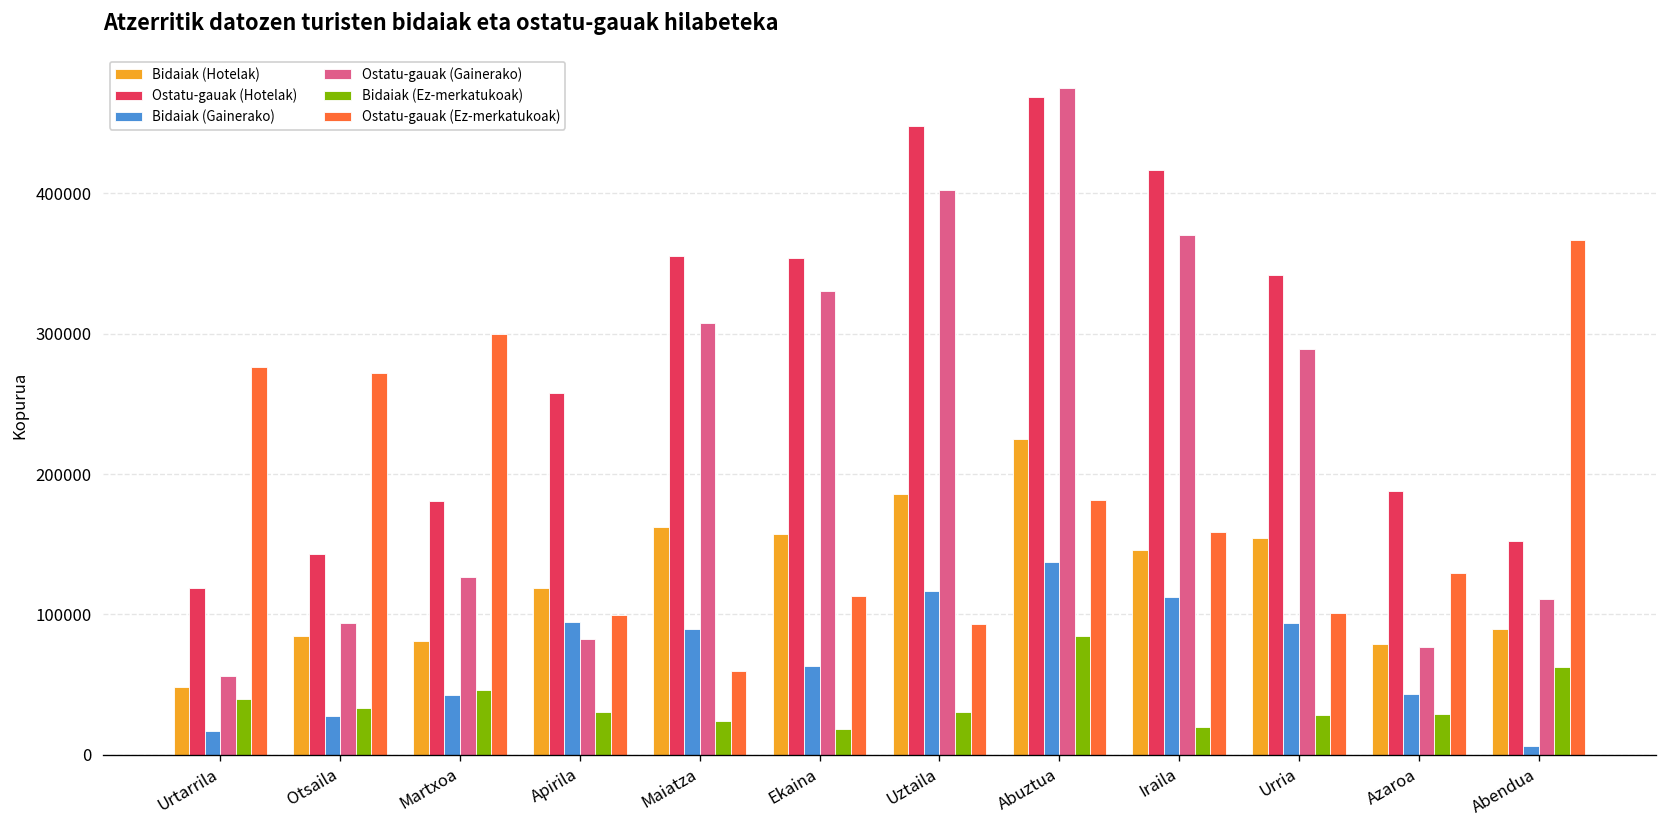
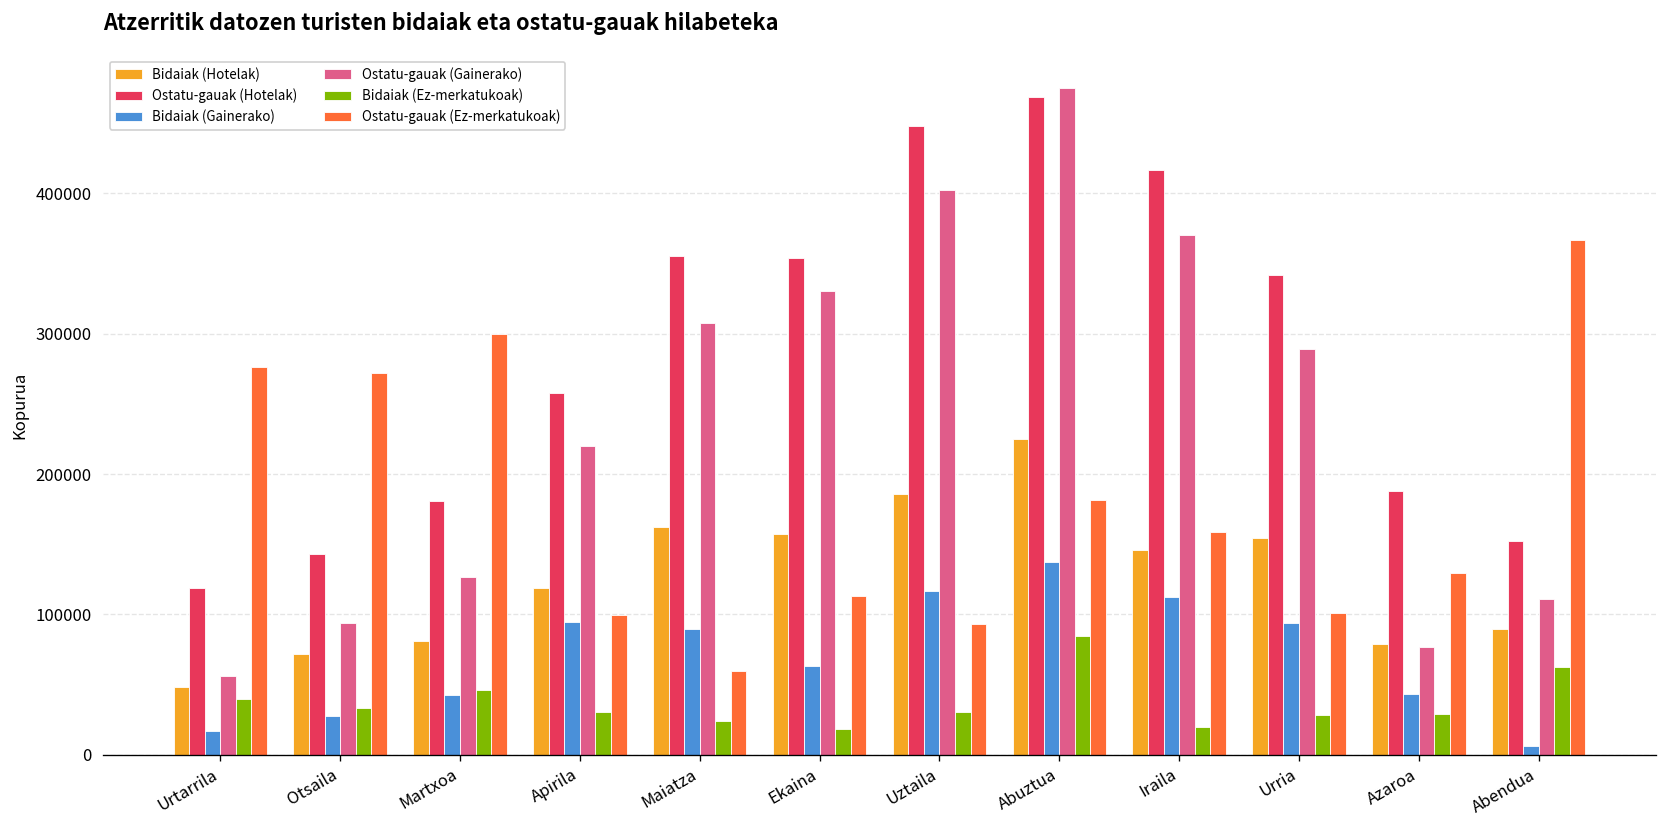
Bidaiak (Hotelak), Otsaila: 85000 -> 72000
Ostatu-gauak (Gainerako), Apirila: 83000 -> 220000
